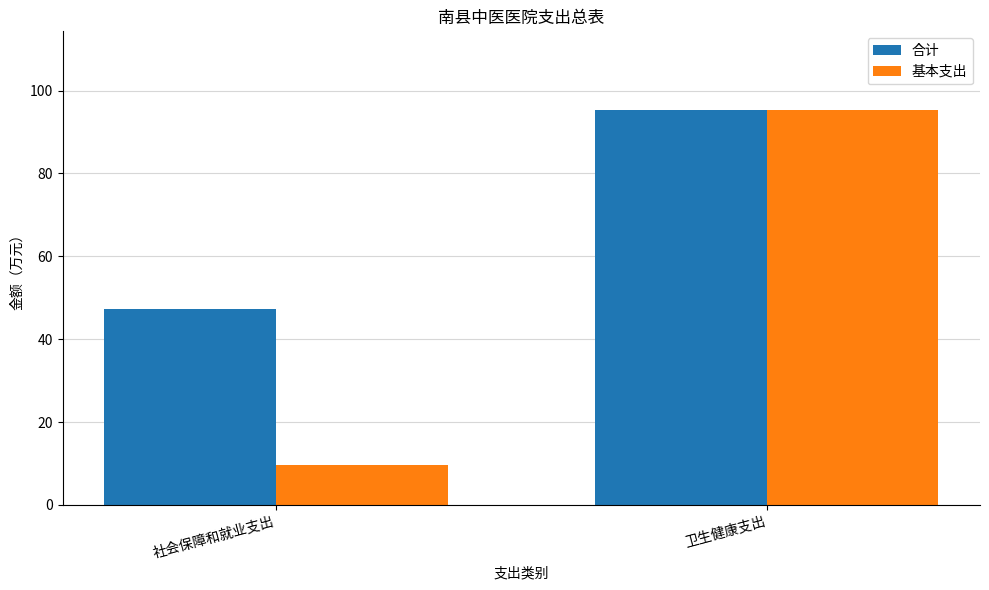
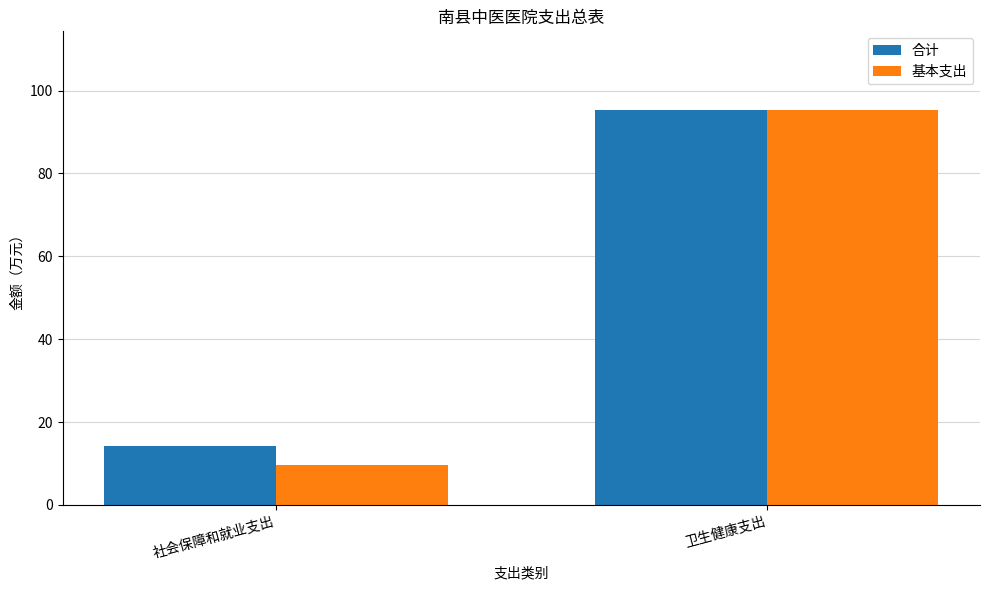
合计, 社会保障和就业支出: 47 -> 14
